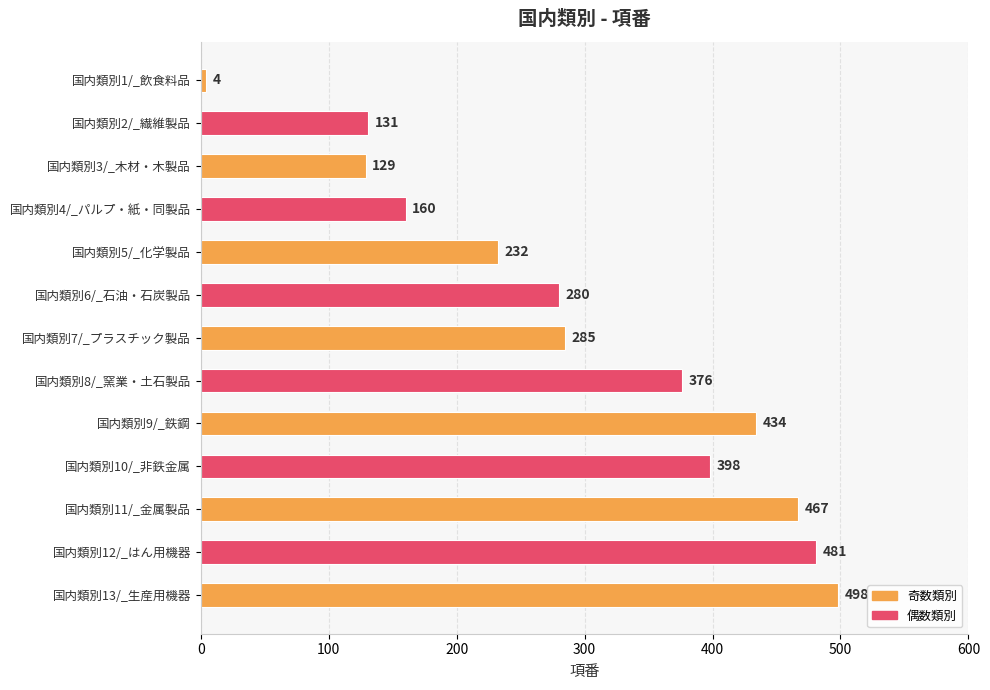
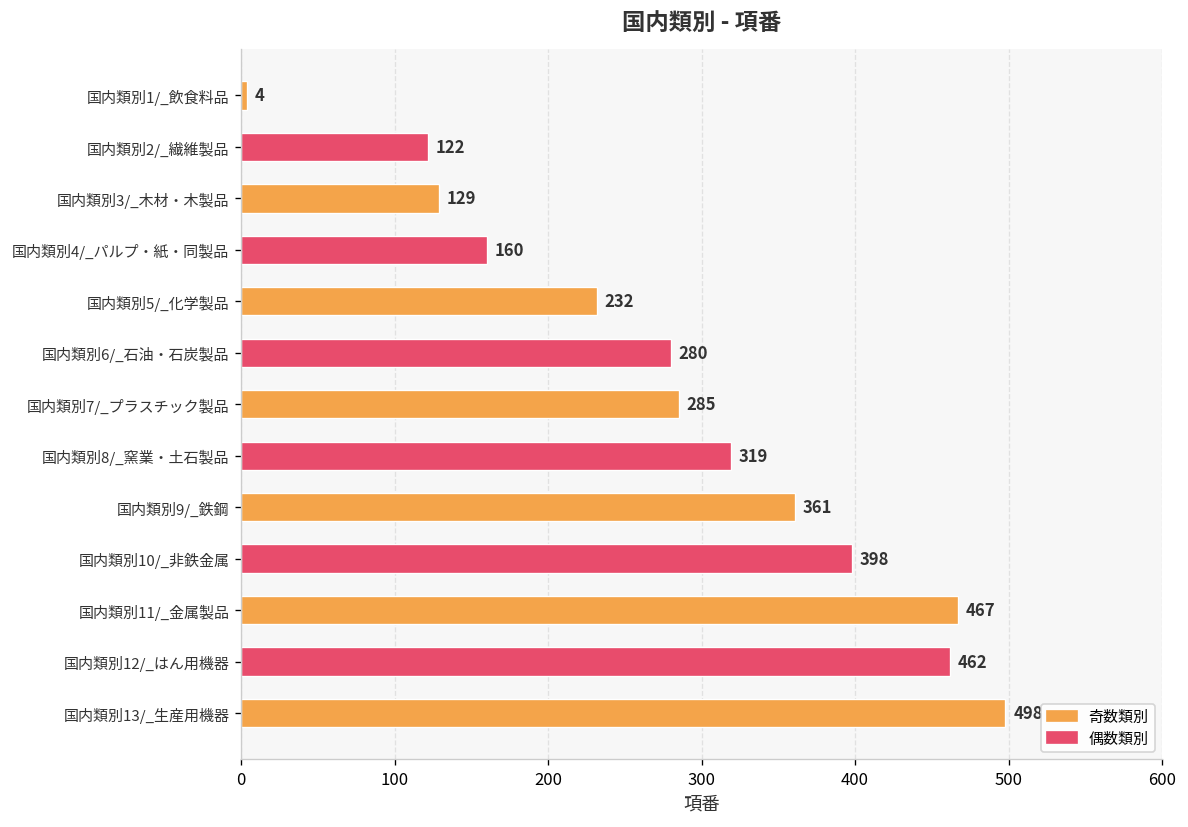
国内類別2/_繊維製品: 131 -> 122
国内類別8/_窯業・土石製品: 376 -> 319
国内類別9/_鉄鋼: 434 -> 361
国内類別12/_はん用機器: 481 -> 462
